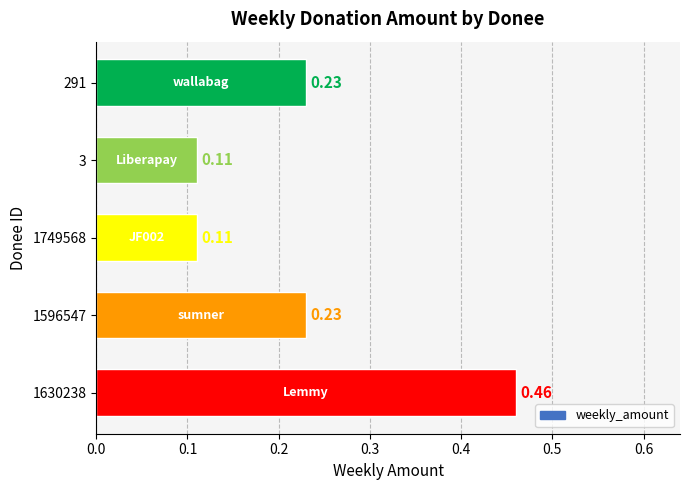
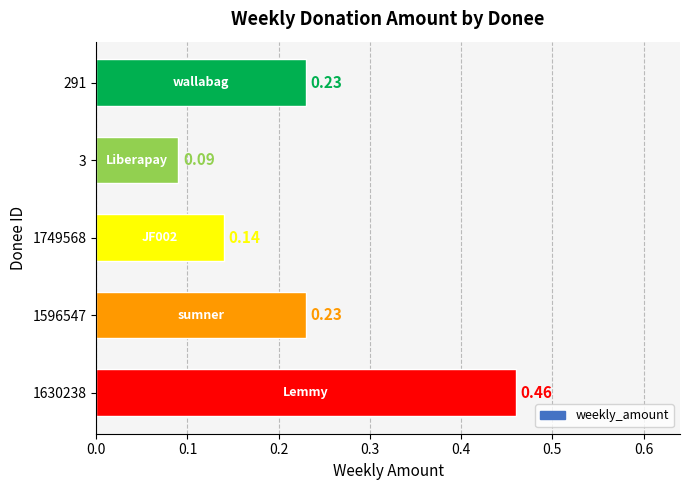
3: 0.11 -> 0.09
1749568: 0.11 -> 0.14
